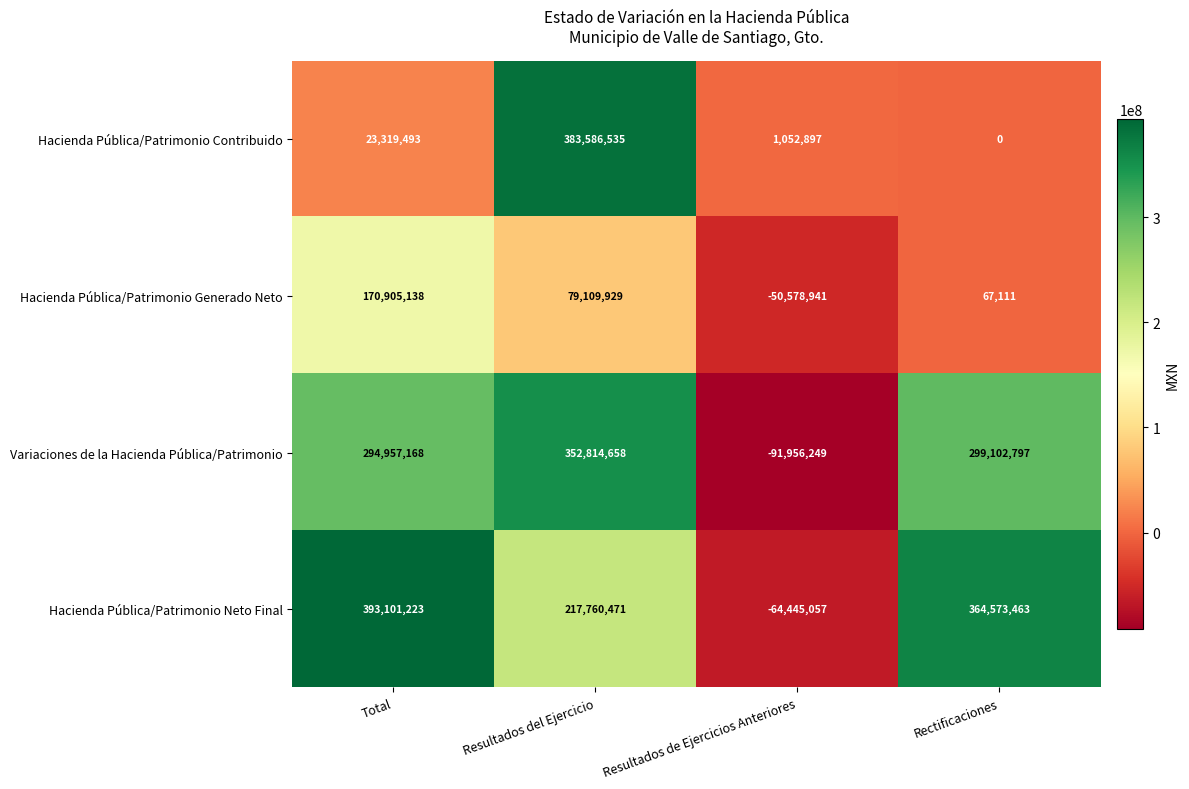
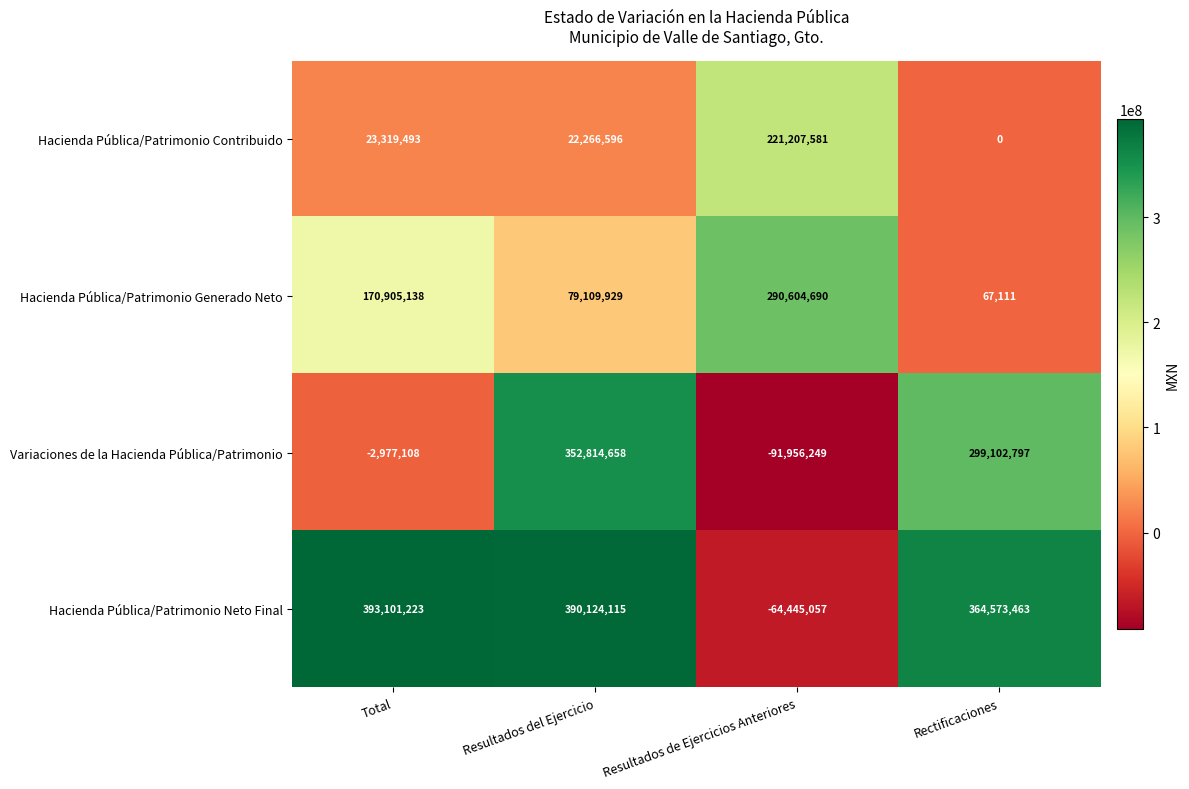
Hacienda Pública/Patrimonio Contribuido, Resultados del Ejercicio: 383,586,535 -> 22,266,596
Hacienda Pública/Patrimonio Contribuido, Resultados de Ejercicios Anteriores: 1,052,897 -> 221,207,581
Hacienda Pública/Patrimonio Generado Neto, Resultados de Ejercicios Anteriores: -50,578,941 -> 290,604,690
Variaciones de la Hacienda Pública/Patrimonio, Total: 294,957,168 -> -2,977,108
Hacienda Pública/Patrimonio Neto Final, Resultados del Ejercicio: 217,760,471 -> 390,124,115
